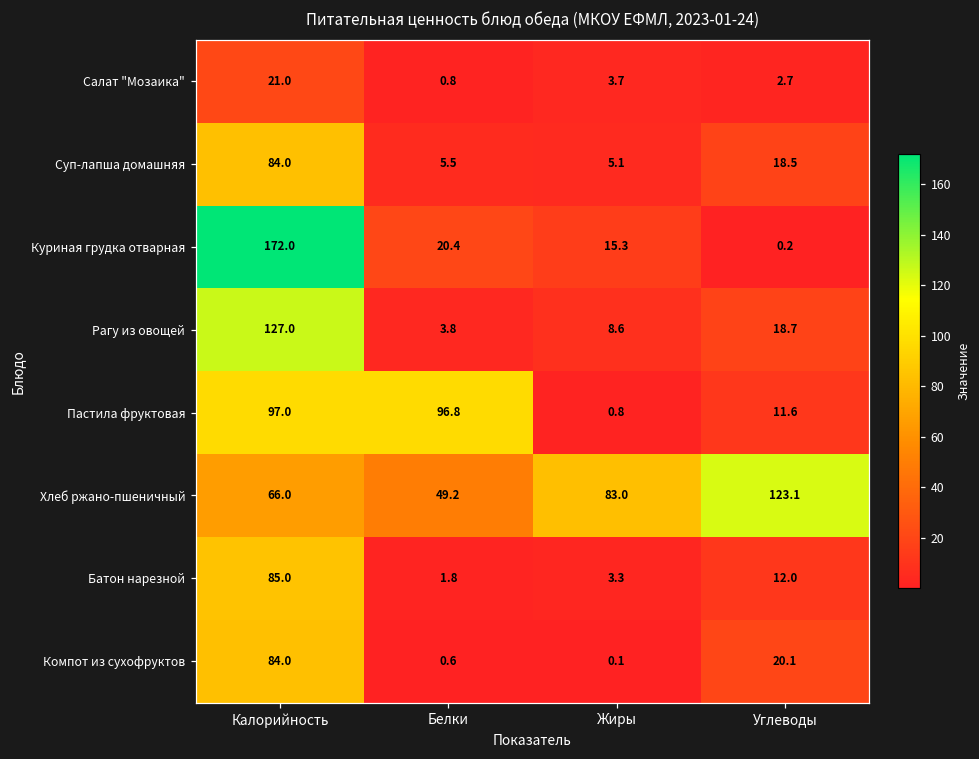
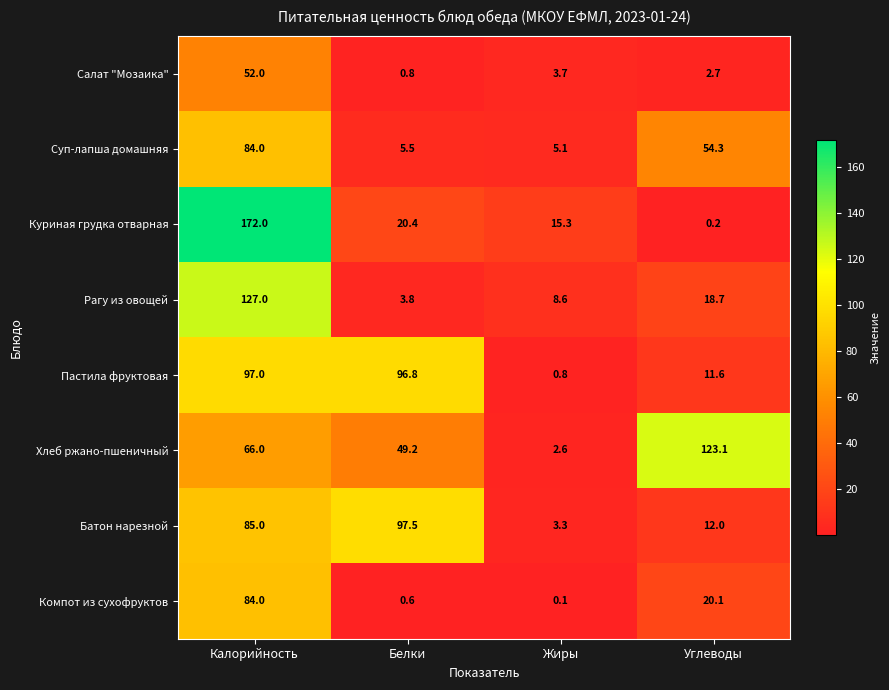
Салат "Мозаика", Калорийность: 21.0 -> 52.0
Суп-лапша домашняя, Углеводы: 18.5 -> 54.3
Хлеб ржано-пшеничный, Жиры: 83.0 -> 2.6
Батон нарезной, Белки: 1.8 -> 97.5
